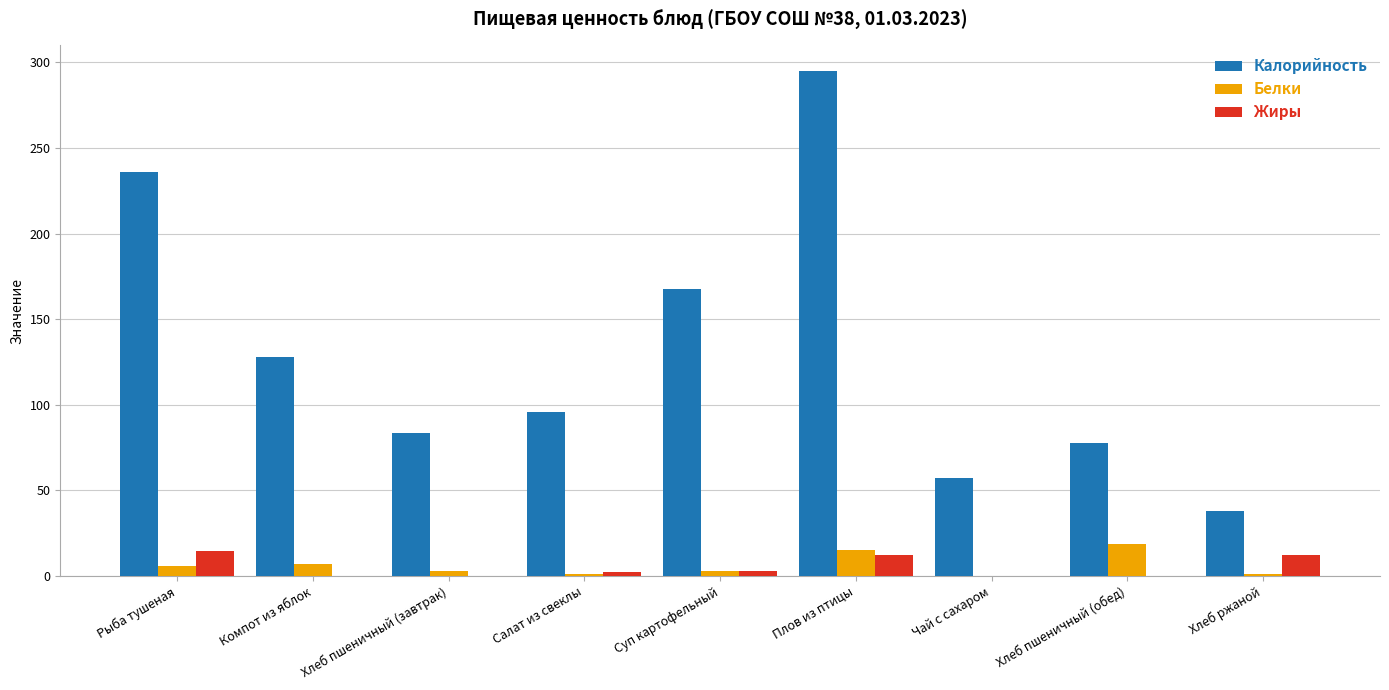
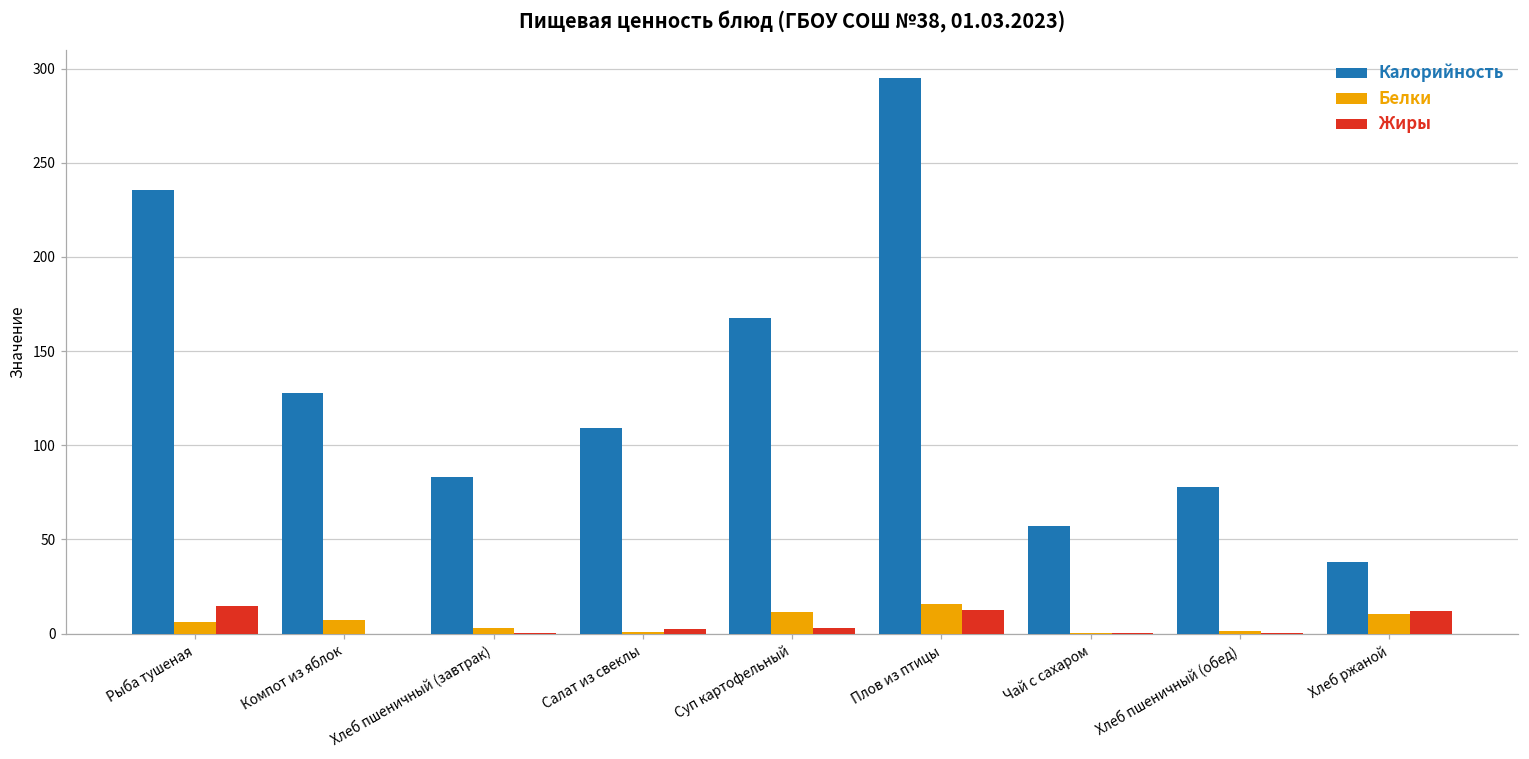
Калорийность, Салат из свеклы: 96 -> 109
Белки, Суп картофельный: 3 -> 11
Белки, Хлеб пшеничный (обед): 18 -> 2
Белки, Хлеб ржаной: 1 -> 10
